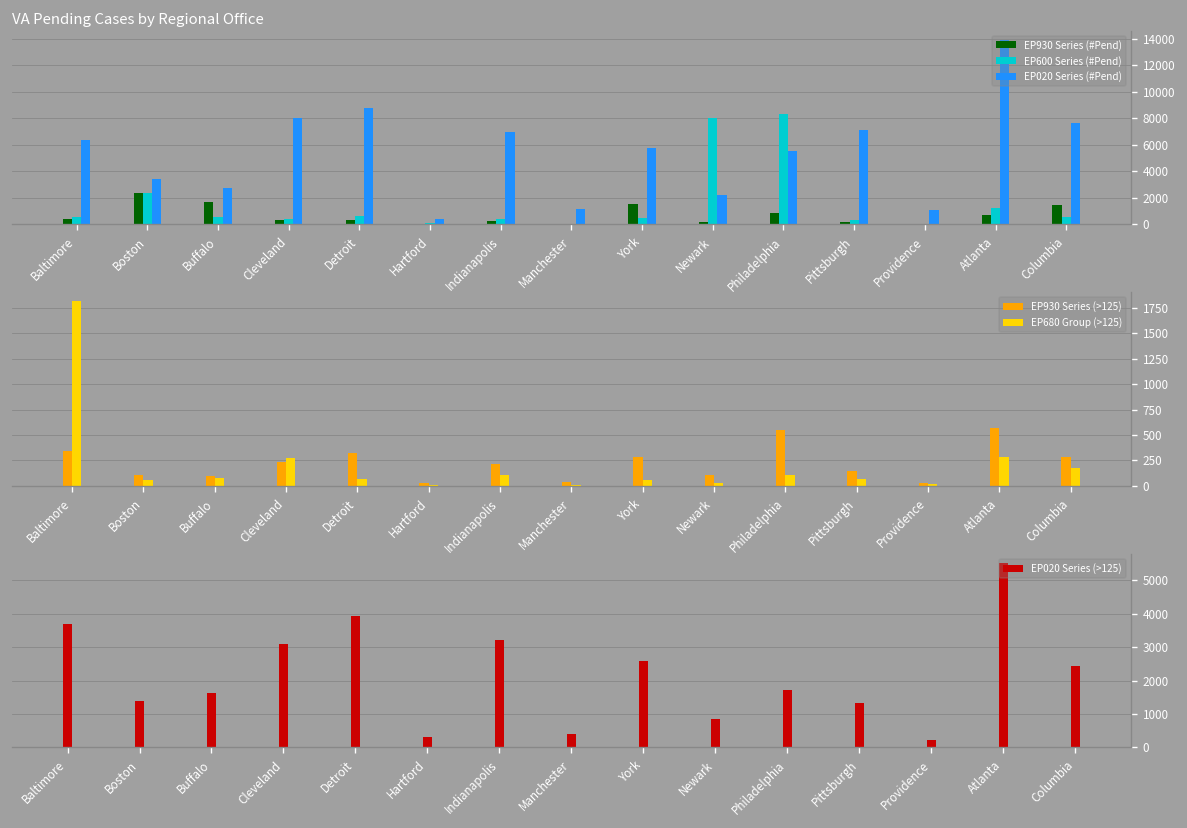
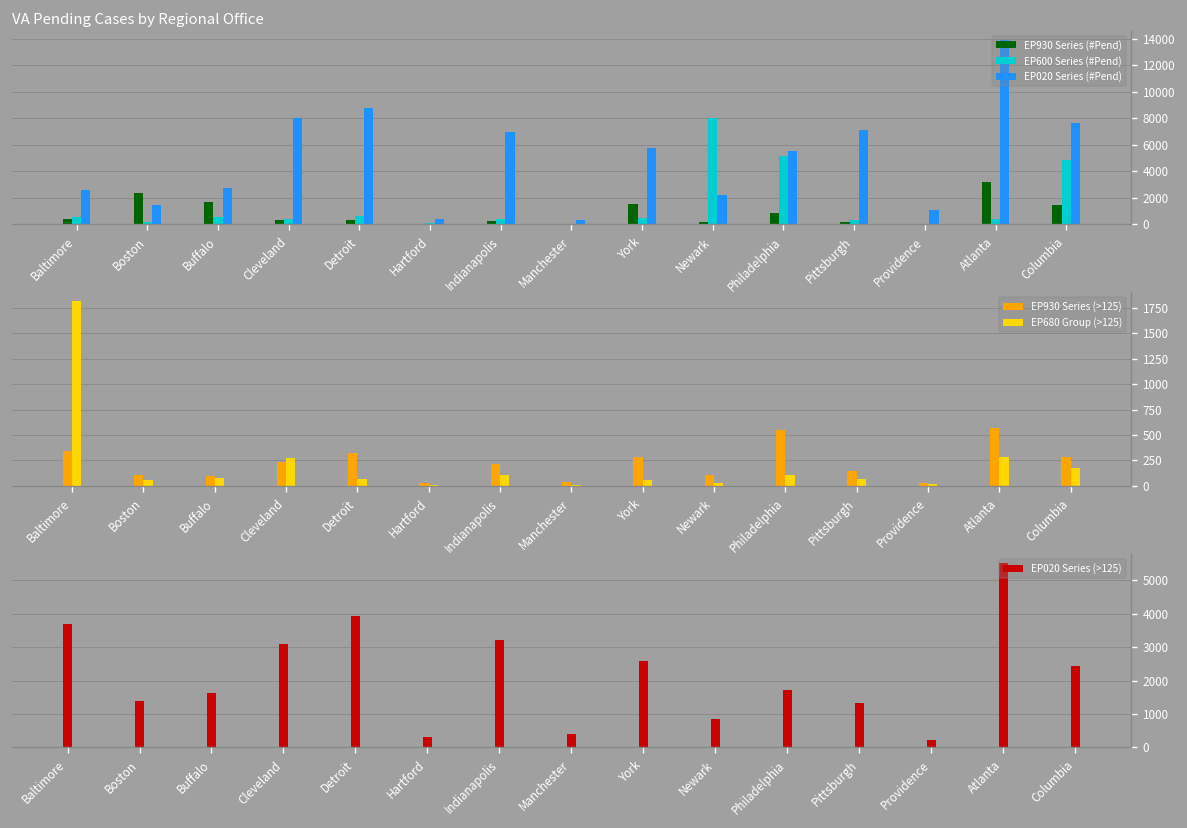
VA Pending Cases by Regional Office, EP020 Series (#Pend), Baltimore: 6400 -> 2600
VA Pending Cases by Regional Office, EP600 Series (#Pend), Boston: 2400 -> 200
VA Pending Cases by Regional Office, EP020 Series (#Pend), Boston: 3400 -> 1400
VA Pending Cases by Regional Office, EP020 Series (#Pend), Manchester: 1100 -> 400
VA Pending Cases by Regional Office, EP600 Series (#Pend), Philadelphia: 8300 -> 5100
VA Pending Cases by Regional Office, EP930 Series (#Pend), Atlanta: 700 -> 3200
VA Pending Cases by Regional Office, EP600 Series (#Pend), Atlanta: 1200 -> 400
VA Pending Cases by Regional Office, EP600 Series (#Pend), Columbia: 600 -> 4900
